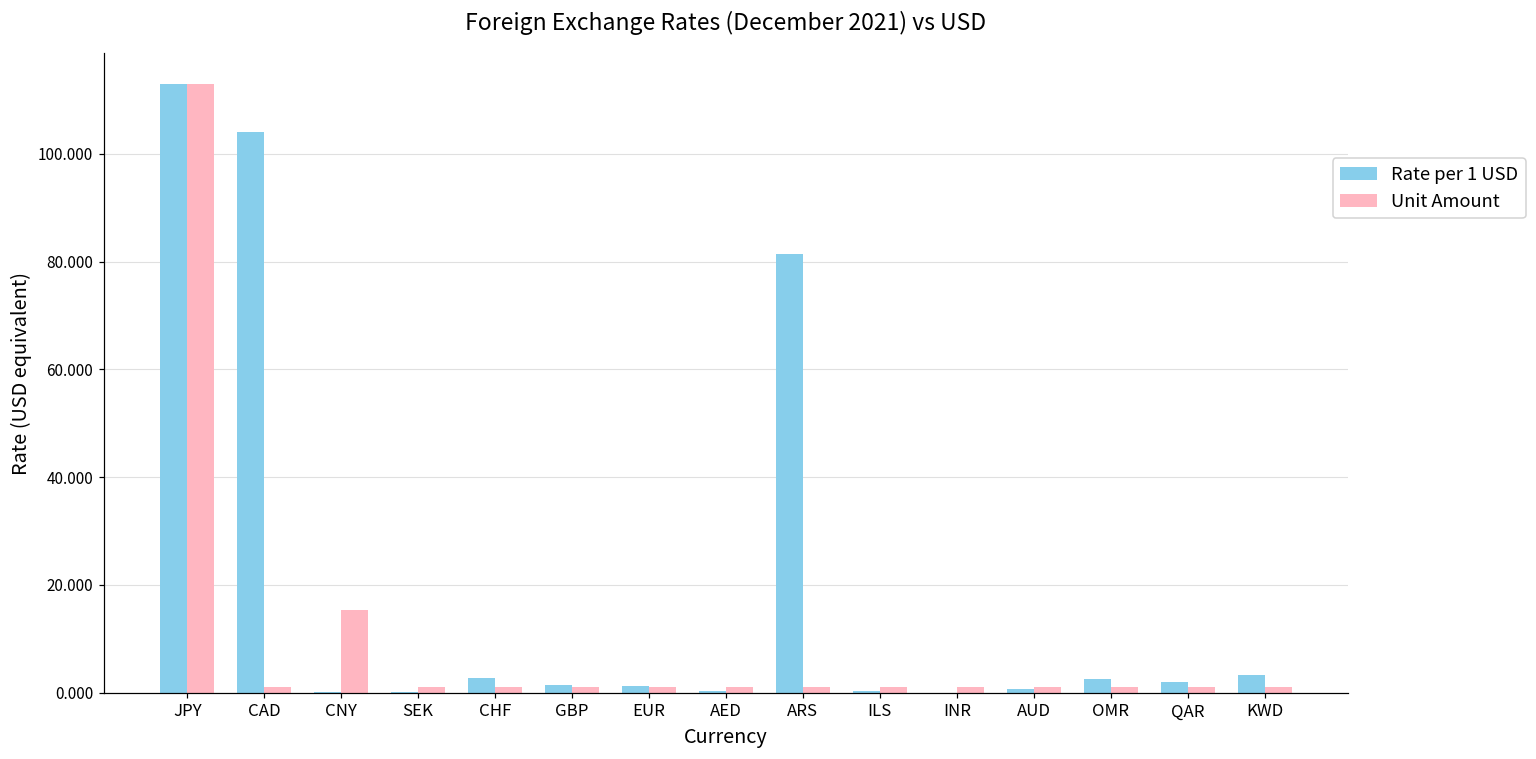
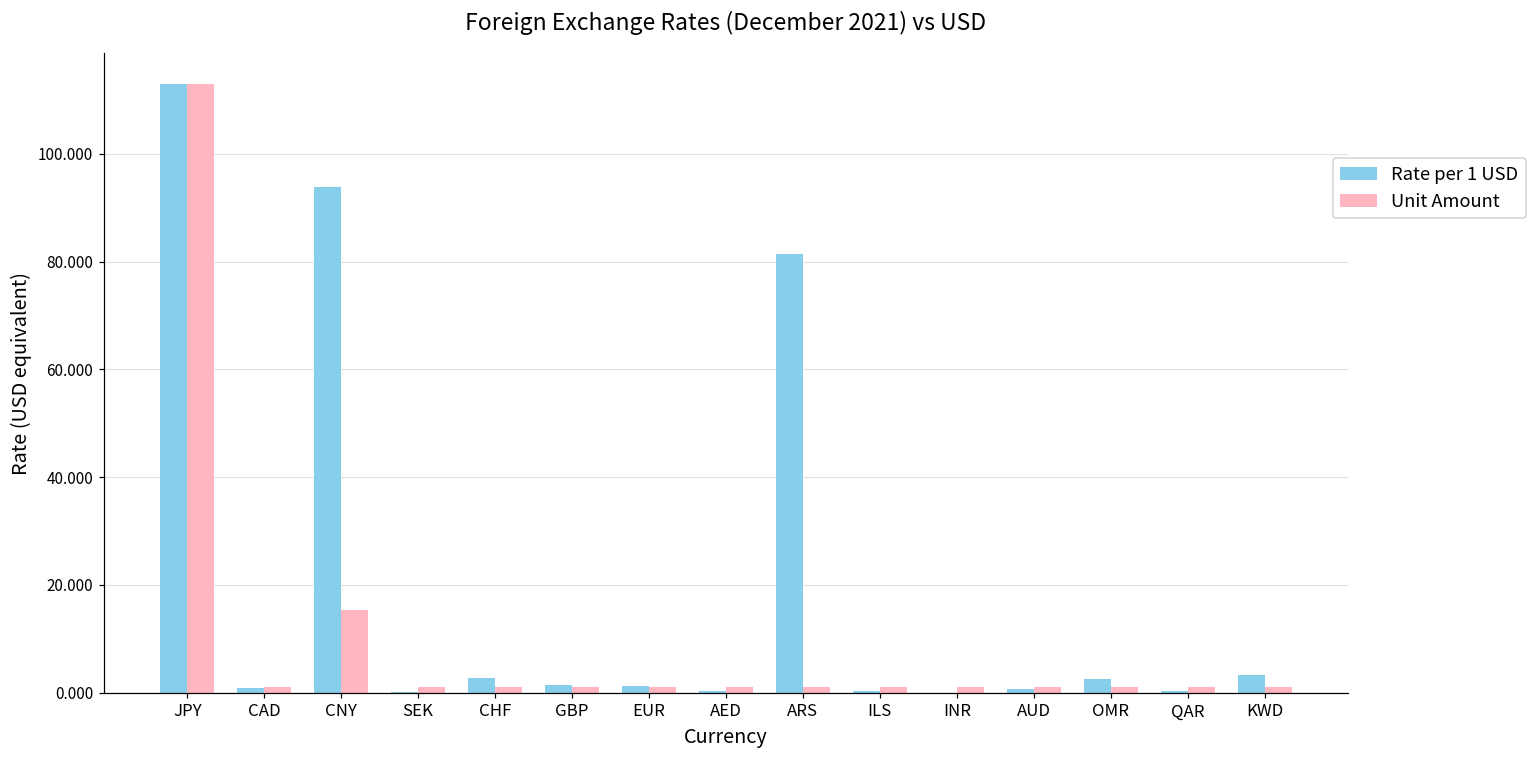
Rate per 1 USD, CAD: 104 -> 1
Rate per 1 USD, CNY: 0 -> 94
Rate per 1 USD, QAR: 2 -> 0
